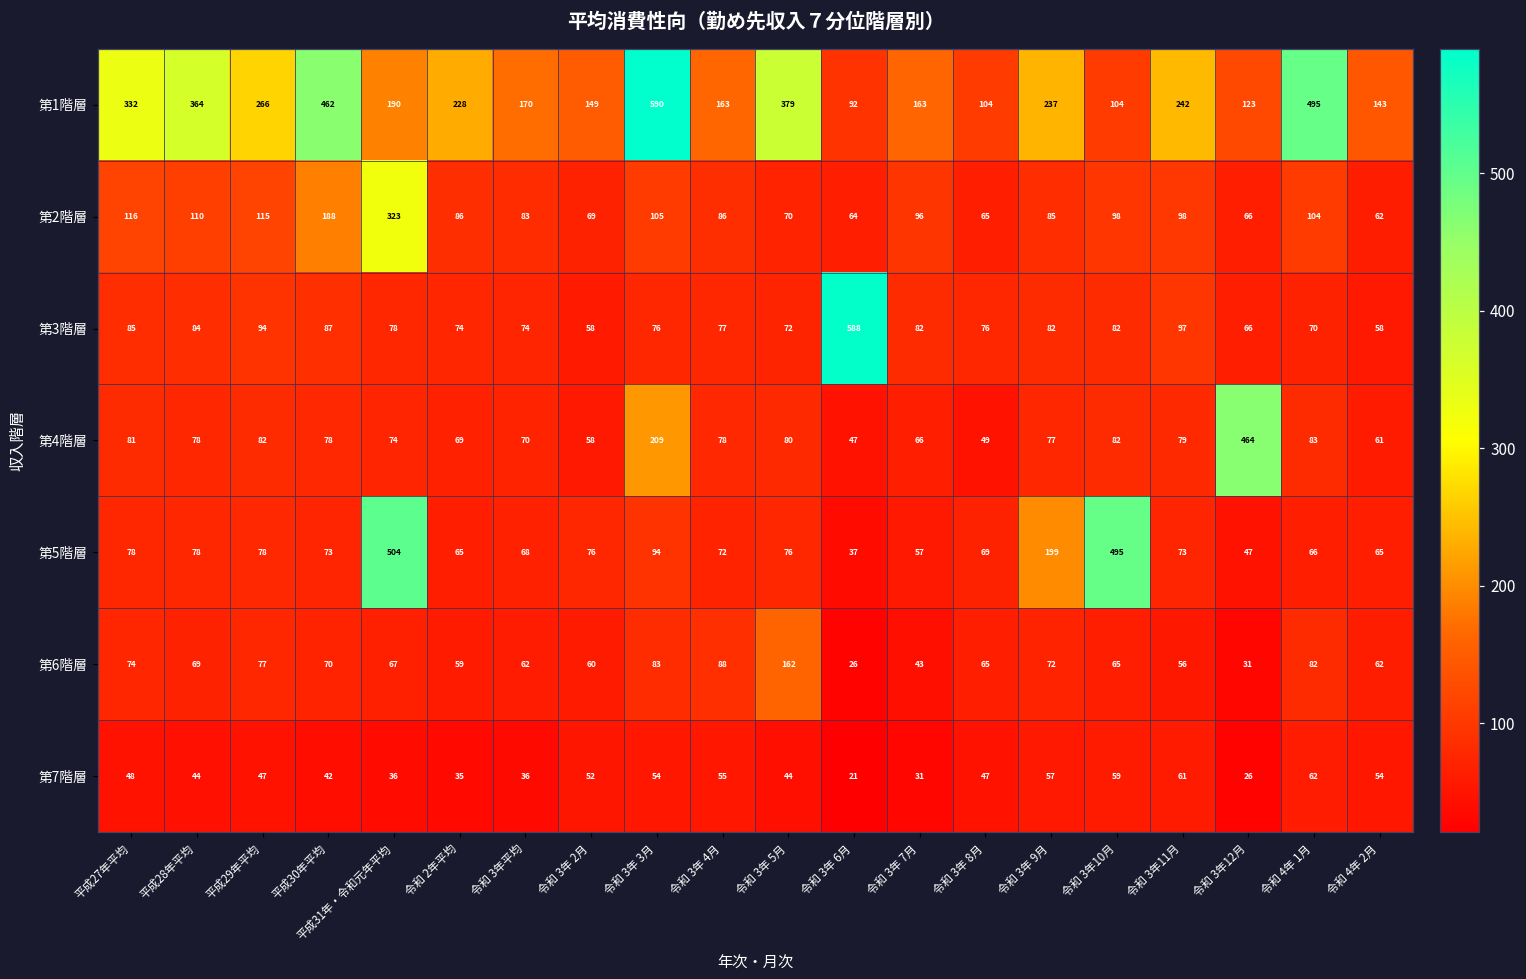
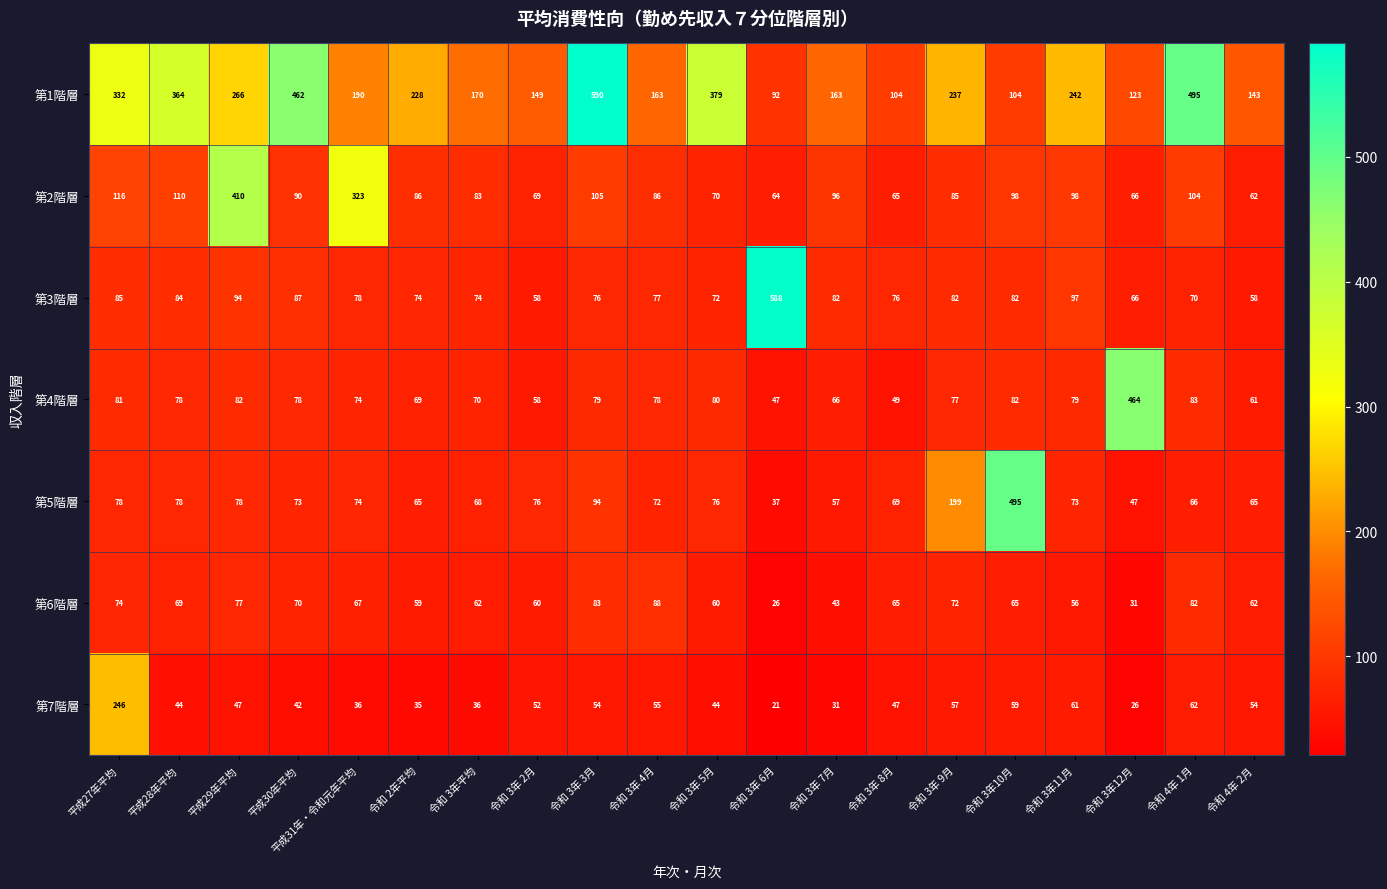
第2階層, 平成29年平均: 115 -> 410
第2階層, 平成30年平均: 188 -> 90
第4階層, 令和 3年 3月: 209 -> 79
第5階層, 平成31年・令和元年平均: 504 -> 74
第6階層, 令和 3年 5月: 162 -> 60
第7階層, 平成27年平均: 48 -> 246
